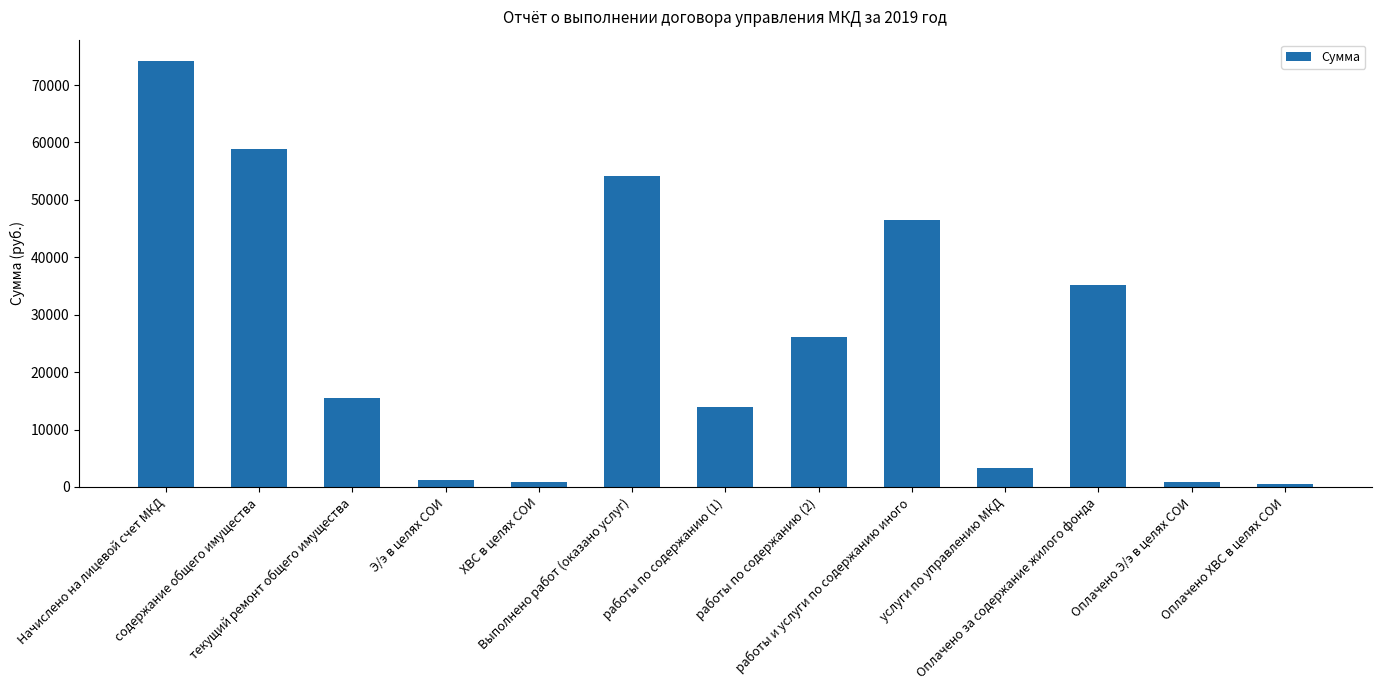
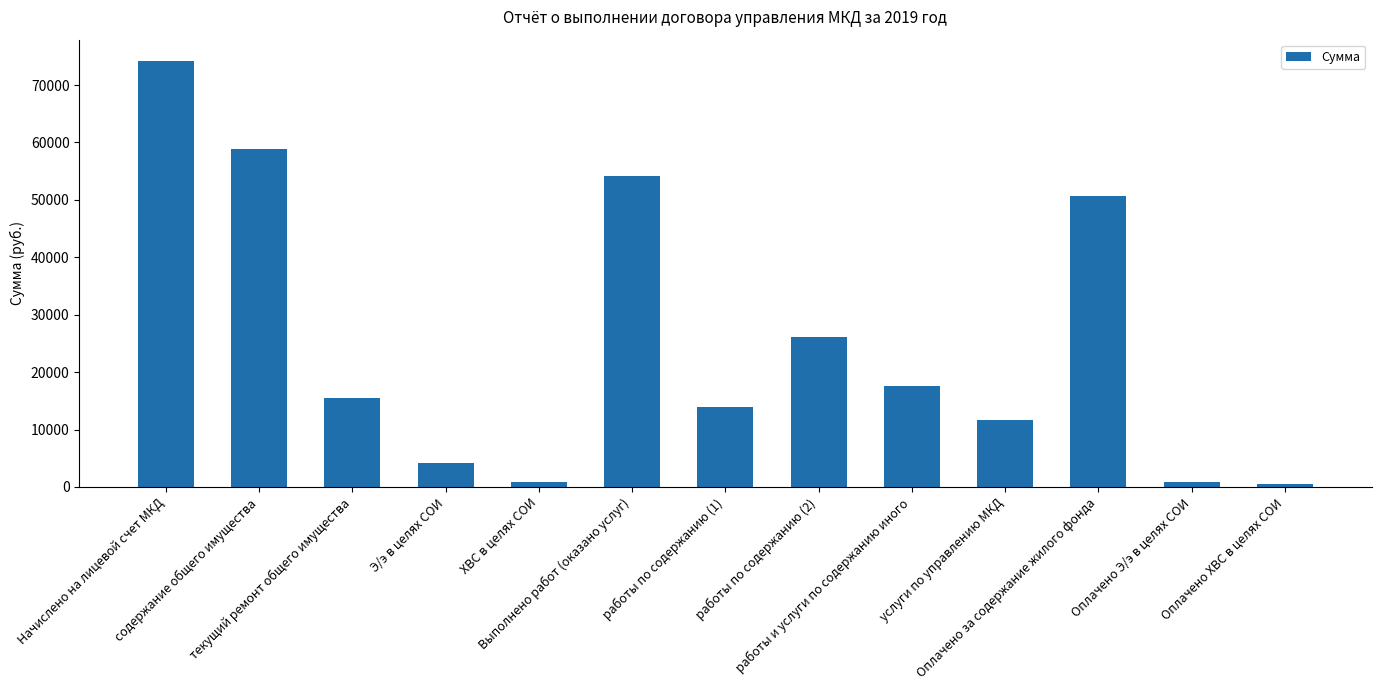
Э/э в целях СОИ: 1000 -> 4000
работы и услуги по содержанию иного: 46000 -> 18000
услуги по управлению МКД: 3000 -> 12000
Оплачено за содержание жилого фонда: 35000 -> 51000
